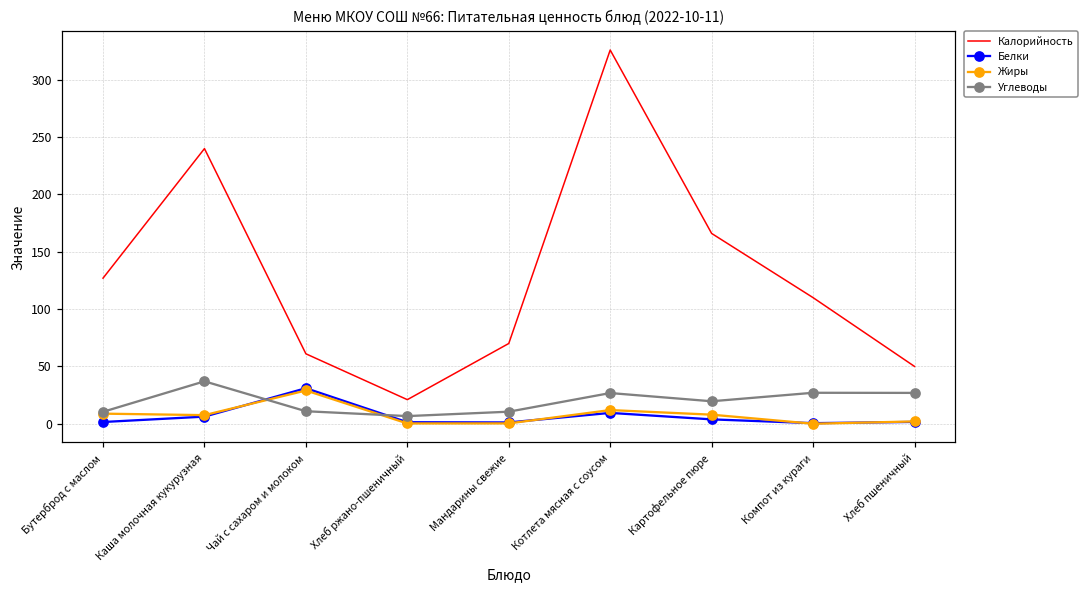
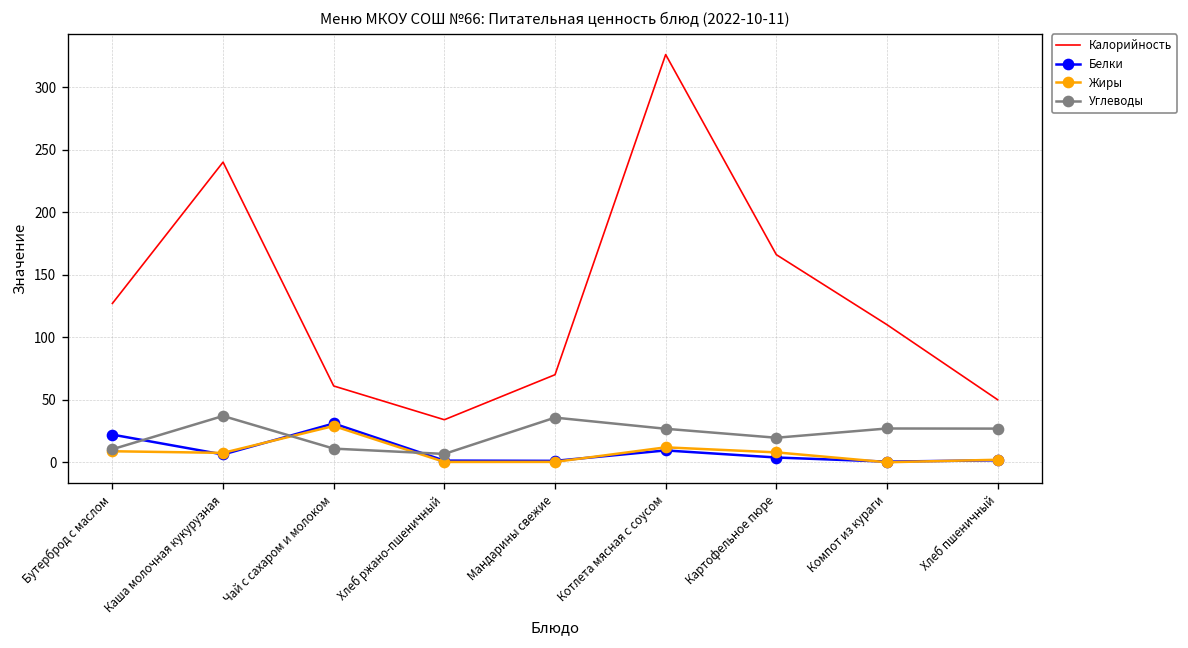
Белки, Бутерброд с маслом: 2 -> 22
Калорийность, Хлеб ржано-пшеничный: 21 -> 34
Углеводы, Мандарины свежие: 11 -> 36
